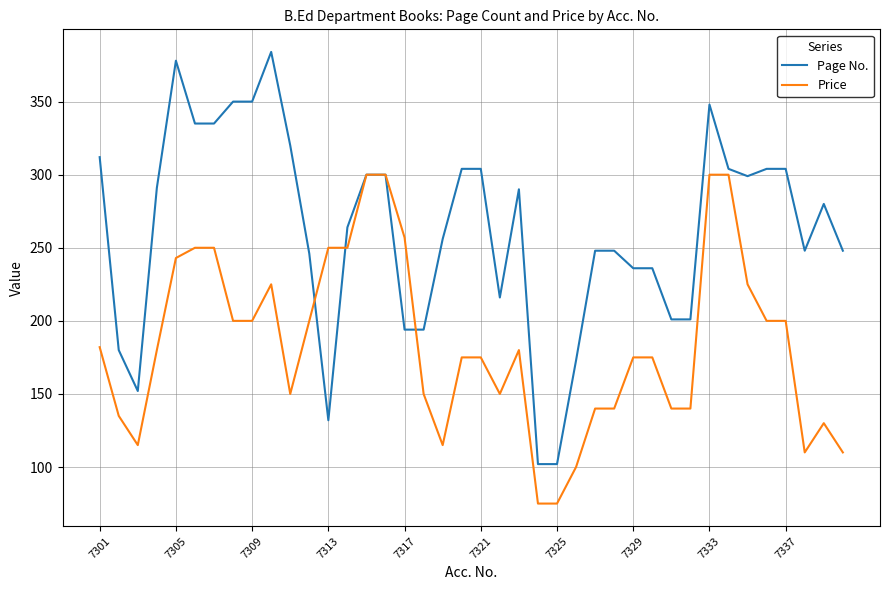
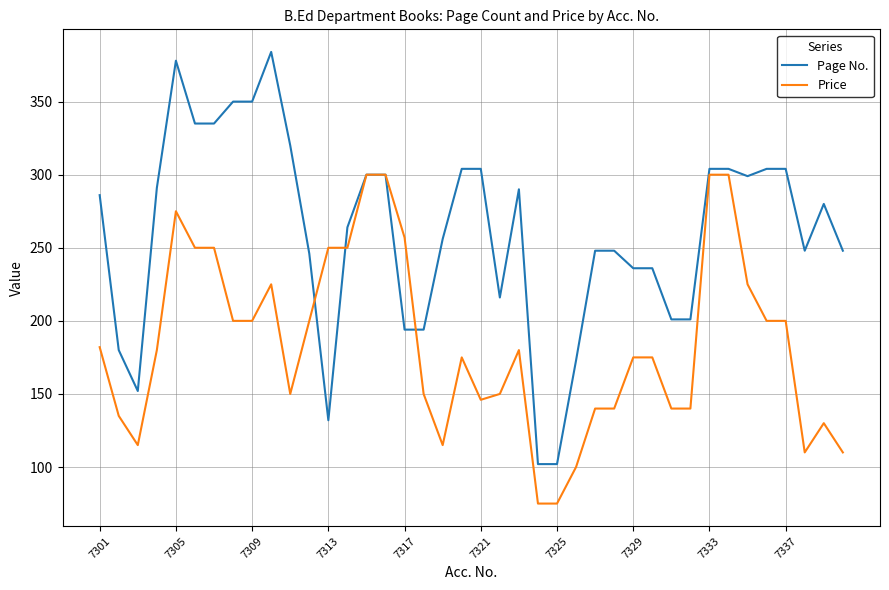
Page No., 7301: 312 -> 286
Price, 7305: 243 -> 275
Price, 7321: 175 -> 146
Page No., 7333: 348 -> 304
